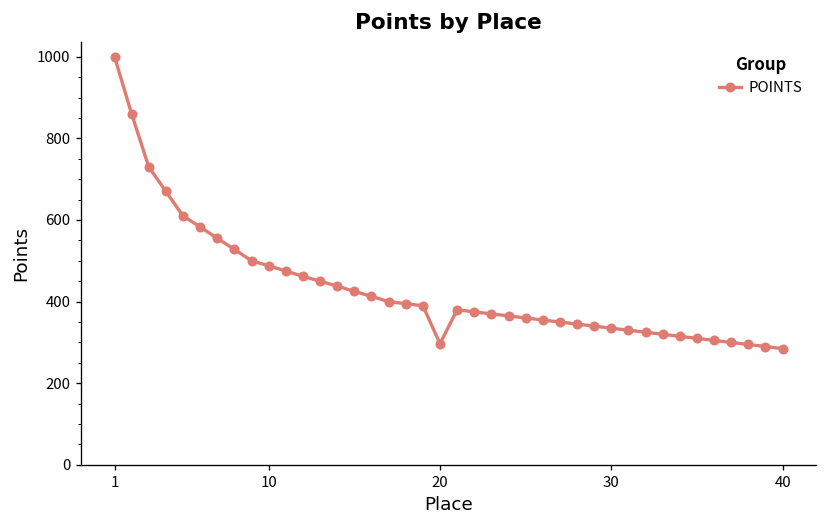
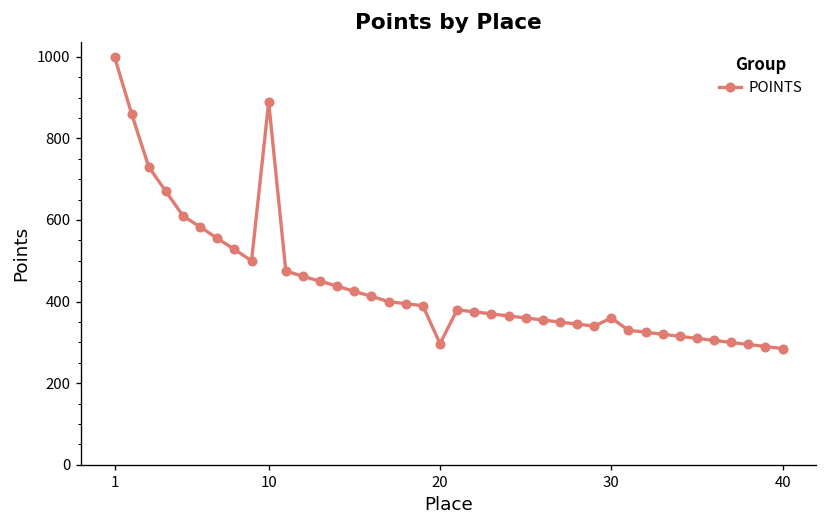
10: 490 -> 890
30: 340 -> 360
